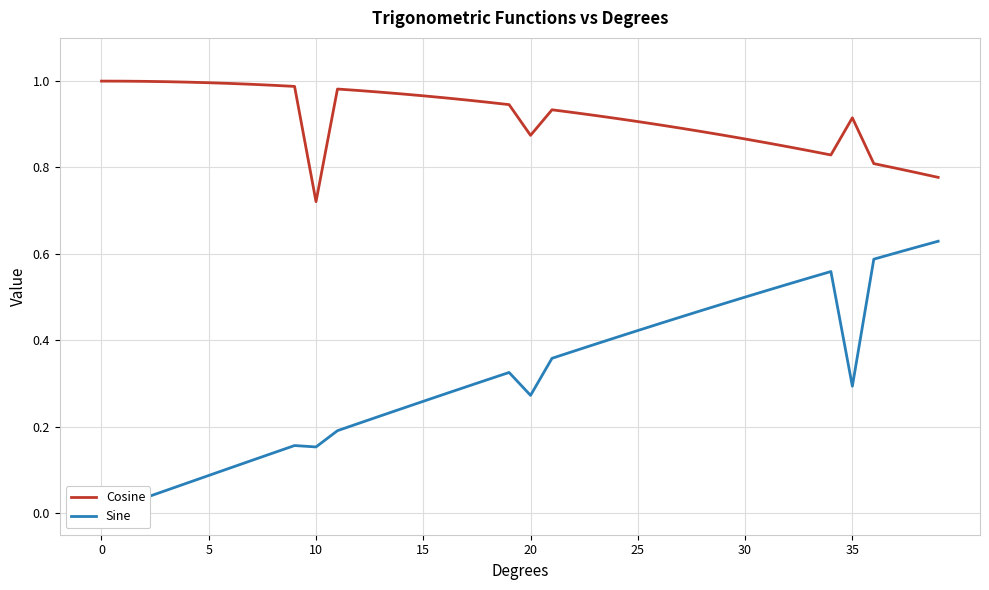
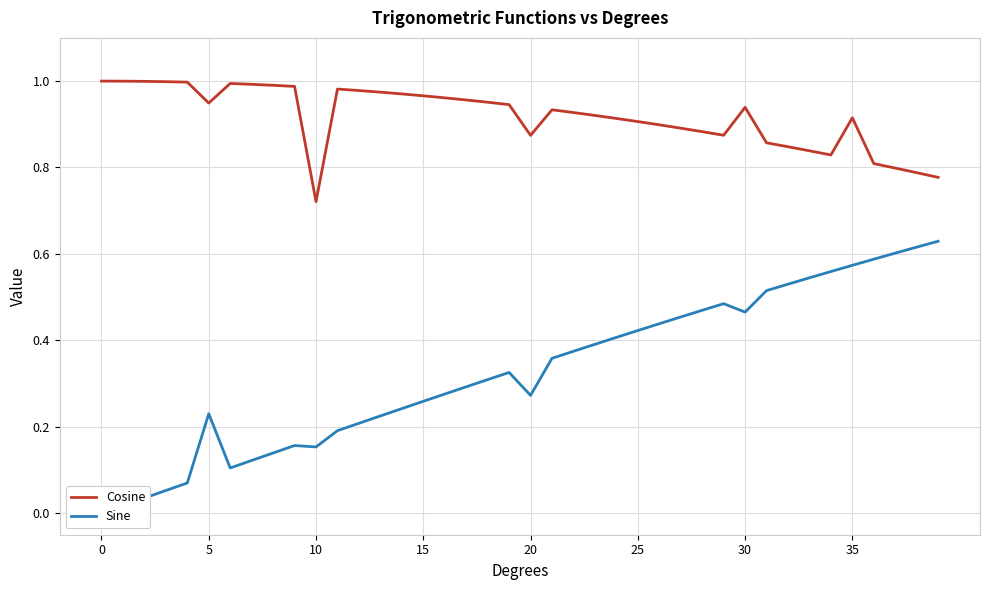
Cosine, 5: 1.00 -> 0.95
Sine, 5: 0.09 -> 0.23
Cosine, 30: 0.87 -> 0.94
Sine, 30: 0.50 -> 0.47
Sine, 35: 0.29 -> 0.57
